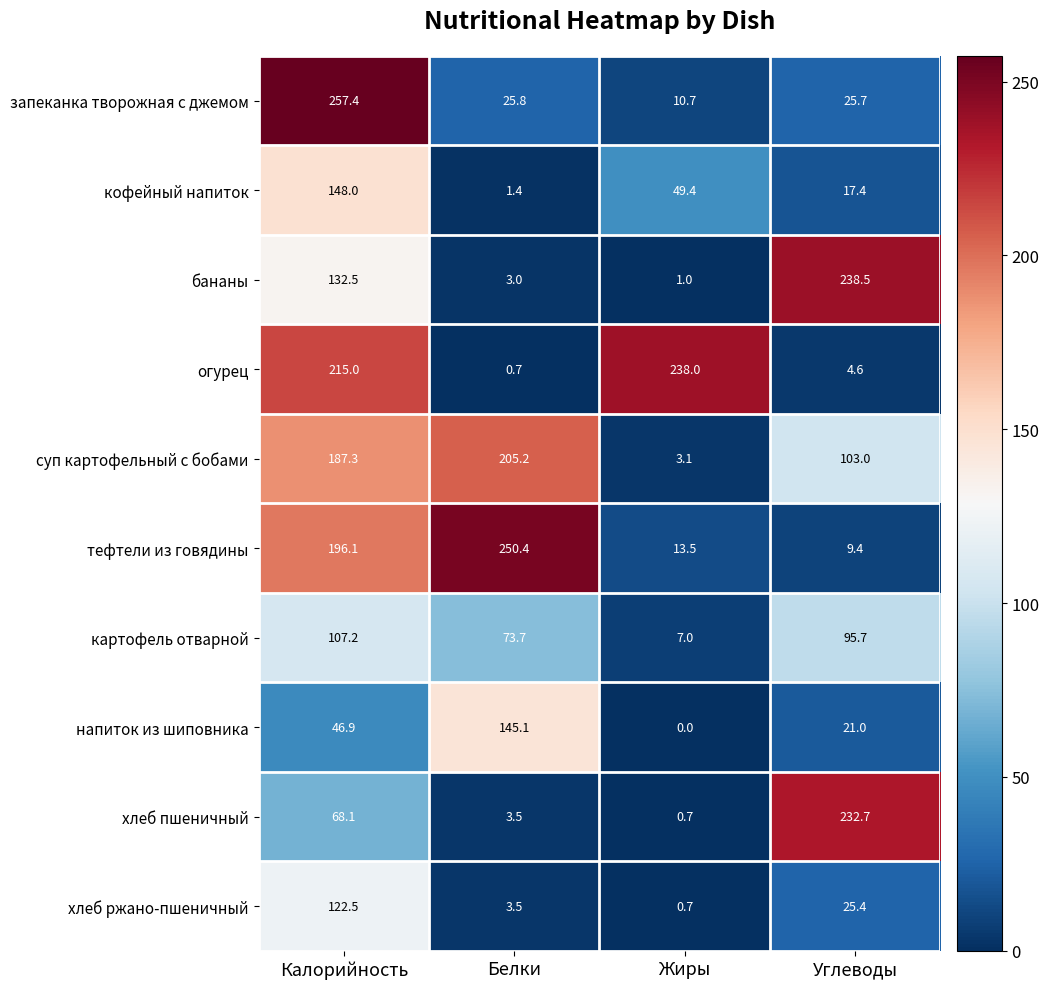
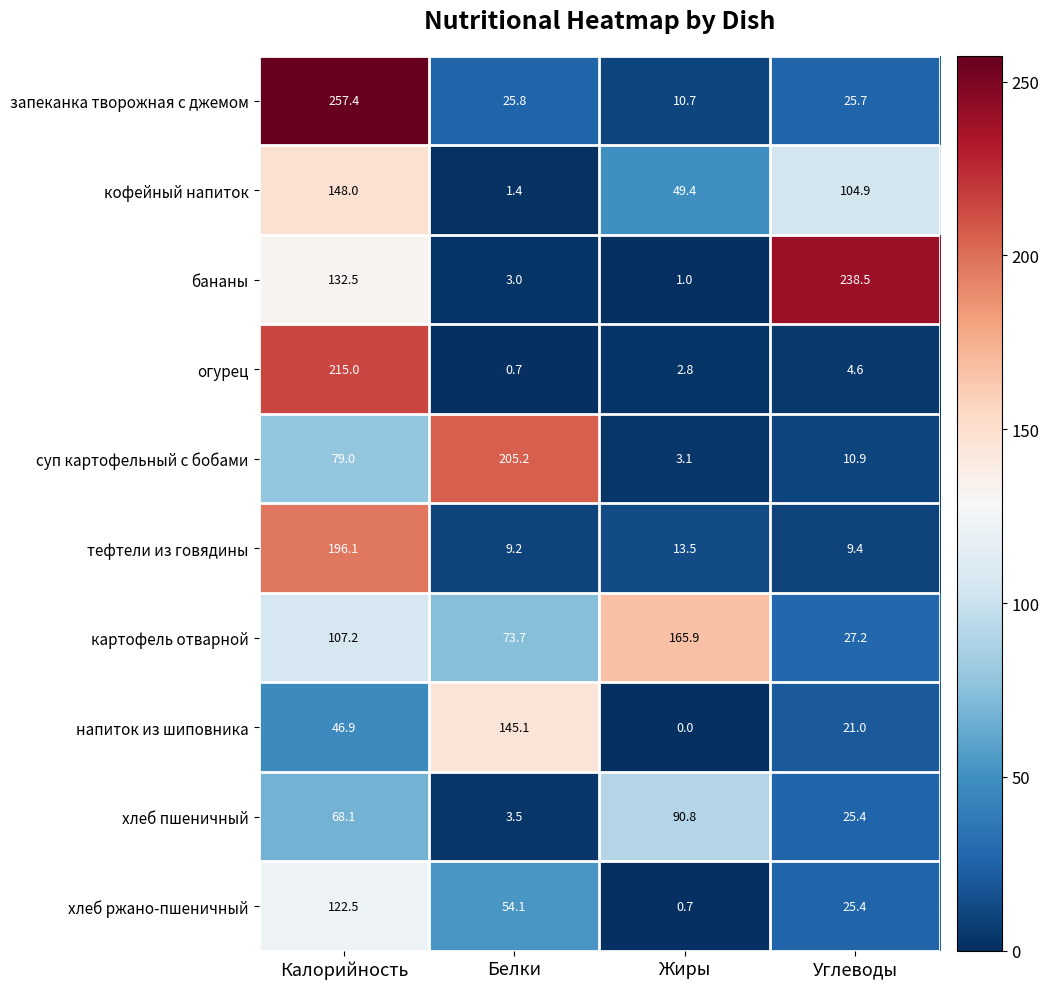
кофейный напиток, Углеводы: 17.4 -> 104.9
огурец, Жиры: 238.0 -> 2.8
суп картофельный с бобами, Калорийность: 187.3 -> 79.0
суп картофельный с бобами, Углеводы: 103.0 -> 10.9
тефтели из говядины, Белки: 250.4 -> 9.2
картофель отварной, Жиры: 7.0 -> 165.9
картофель отварной, Углеводы: 95.7 -> 27.2
хлеб пшеничный, Жиры: 0.7 -> 90.8
хлеб пшеничный, Углеводы: 232.7 -> 25.4
хлеб ржано-пшеничный, Белки: 3.5 -> 54.1
